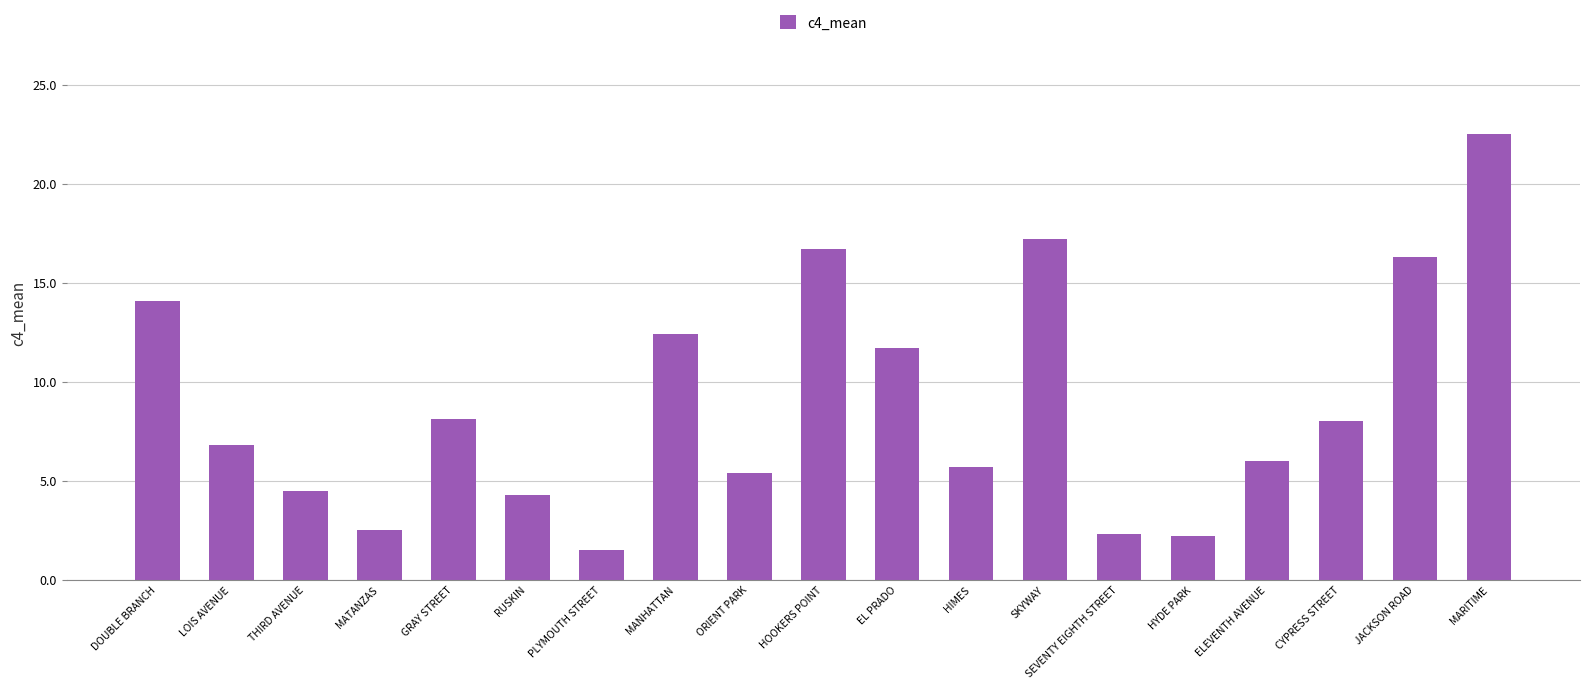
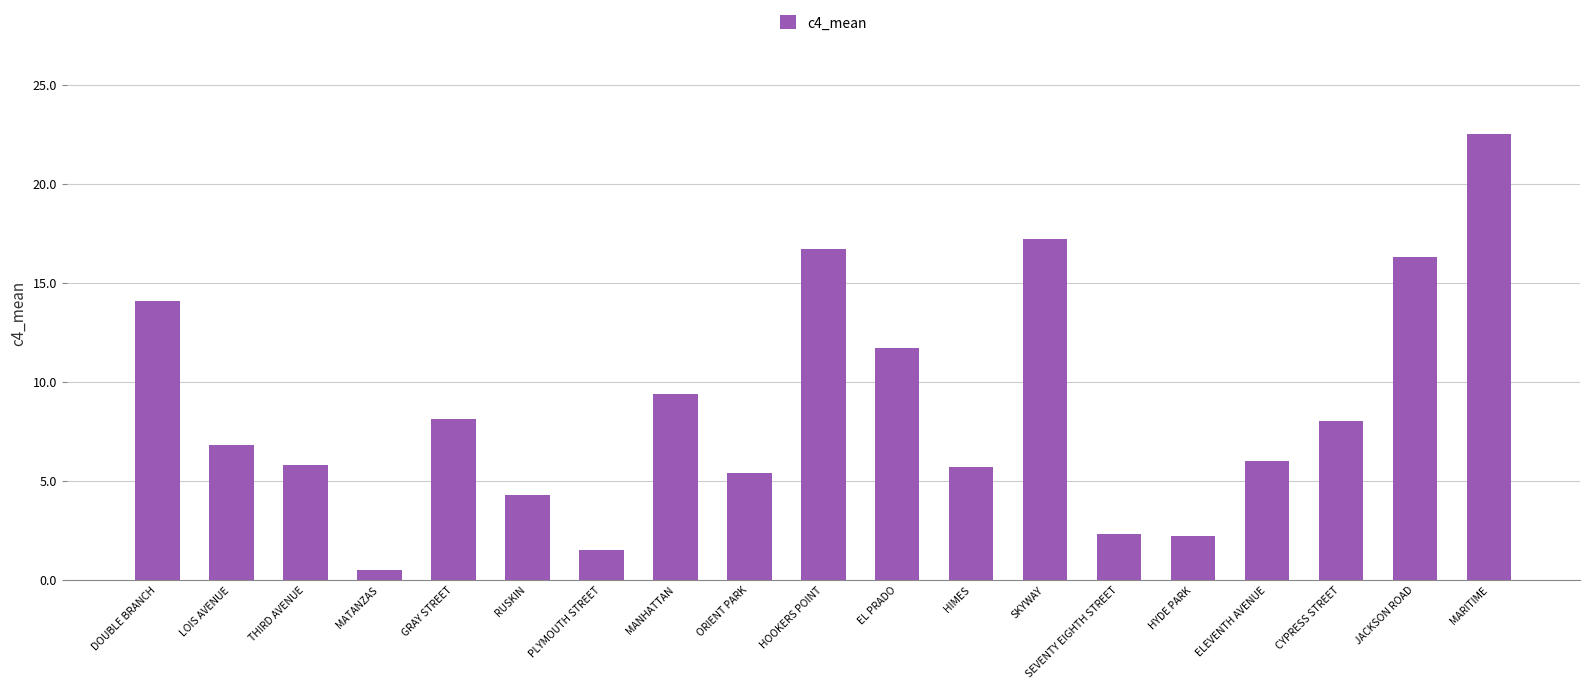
THIRD AVENUE: 4.5 -> 5.8
MATANZAS: 2.5 -> 0.5
MANHATTAN: 12.4 -> 9.4
